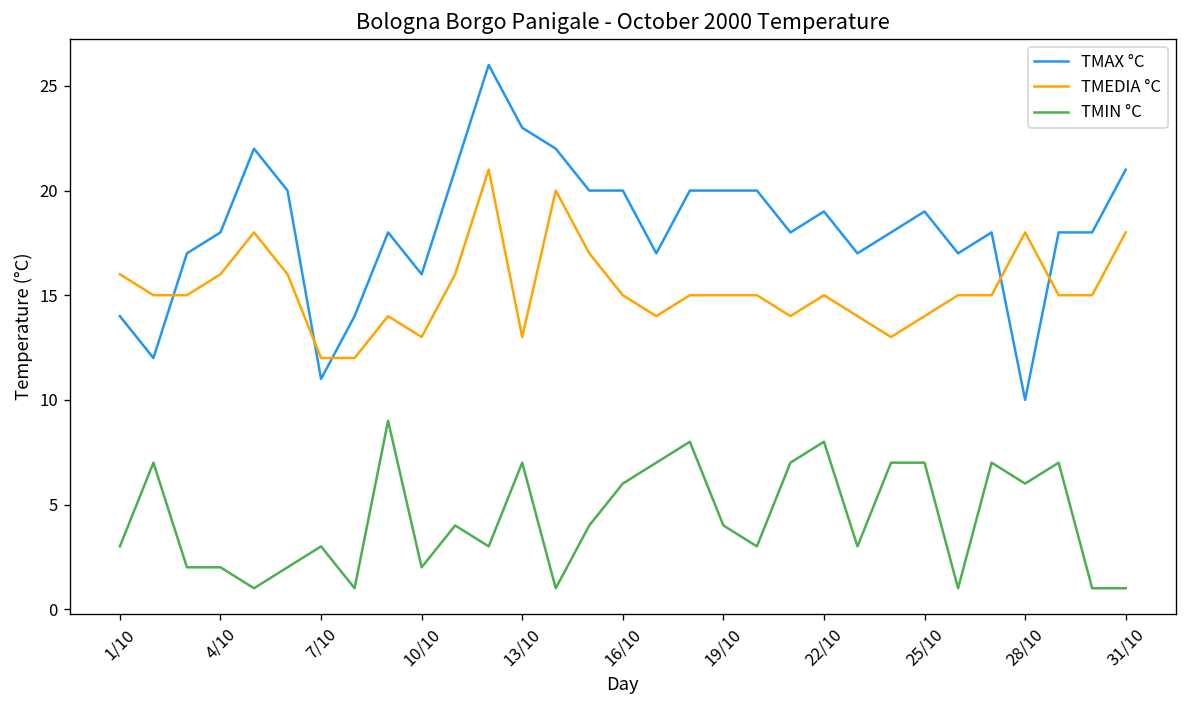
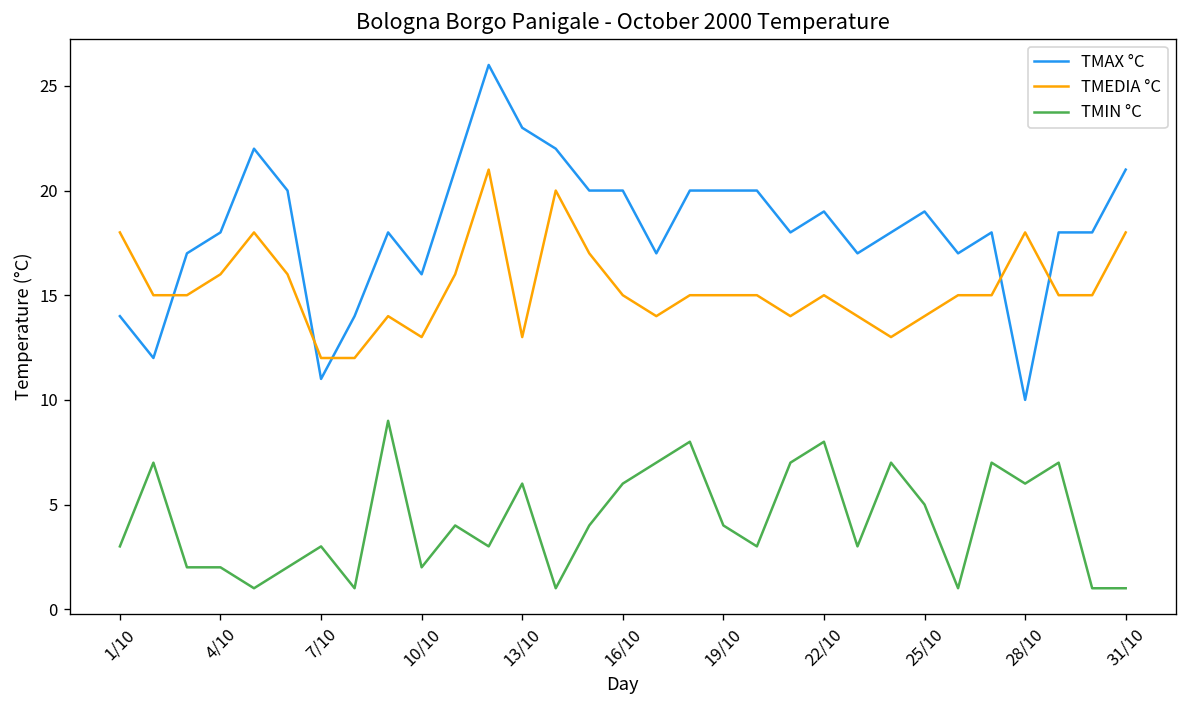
TMEDIA °C, 1/10: 16 -> 18
TMIN °C, 13/10: 7 -> 6
TMIN °C, 25/10: 7 -> 5
